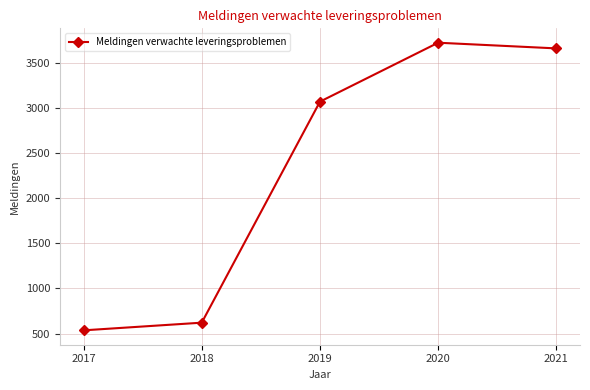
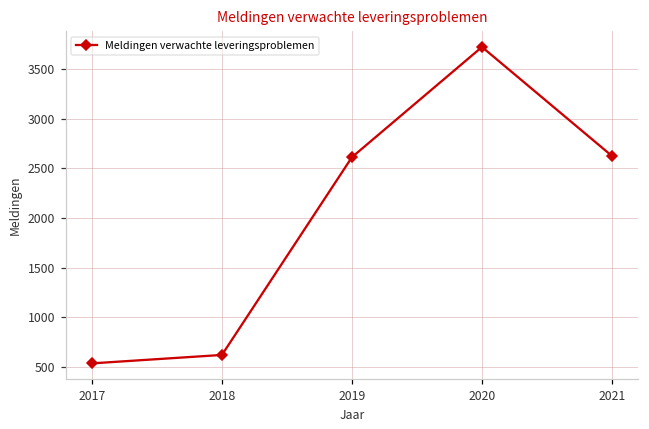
2019: 3100 -> 2600
2021: 3700 -> 2600
